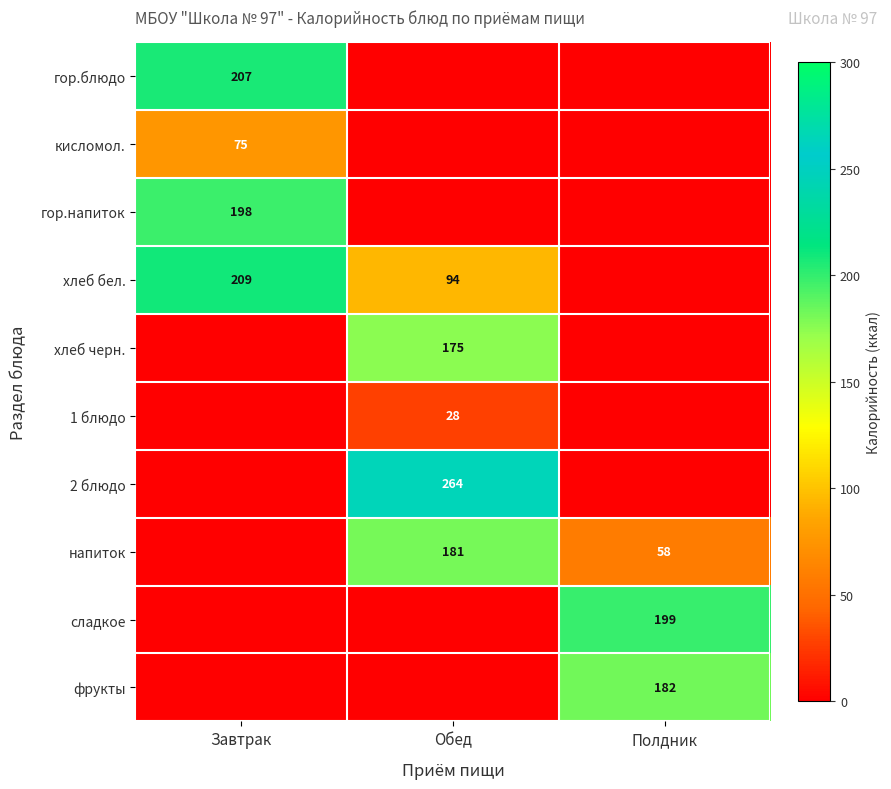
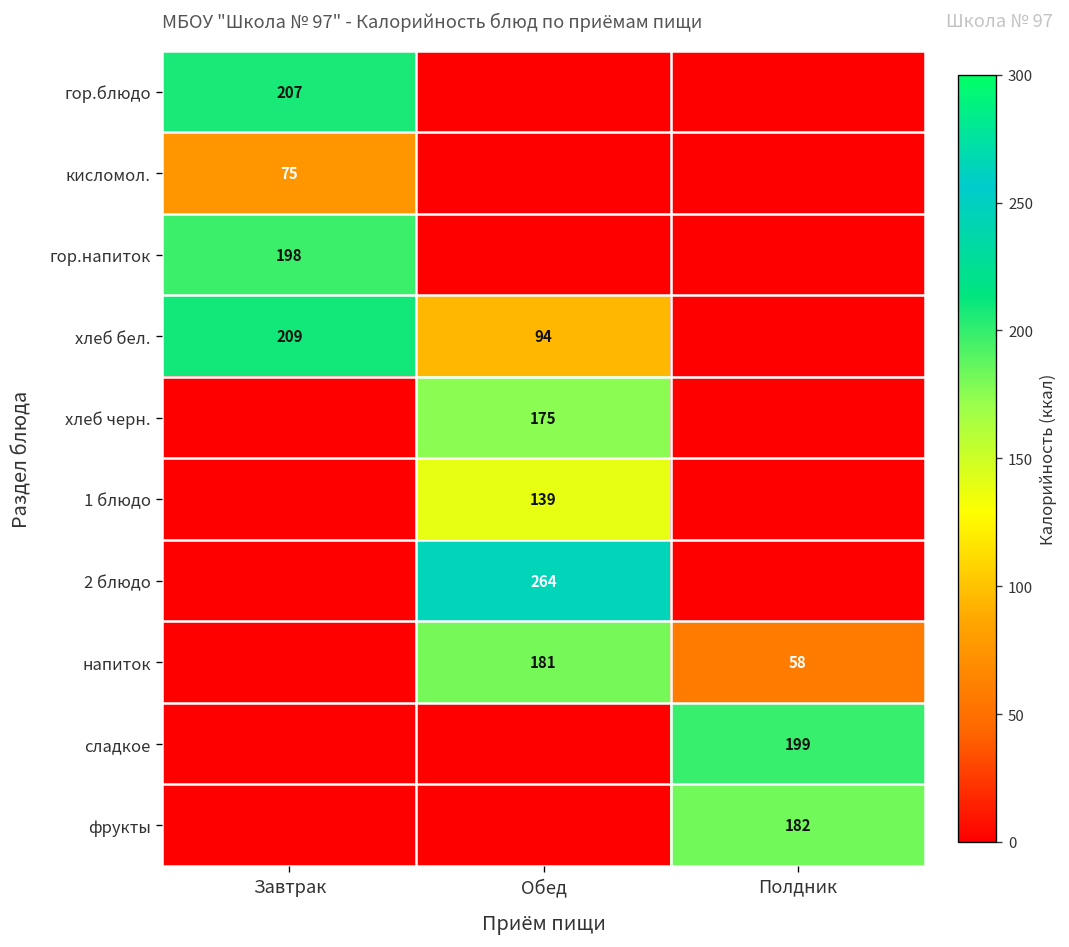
1 блюдо, Обед: 28 -> 139
